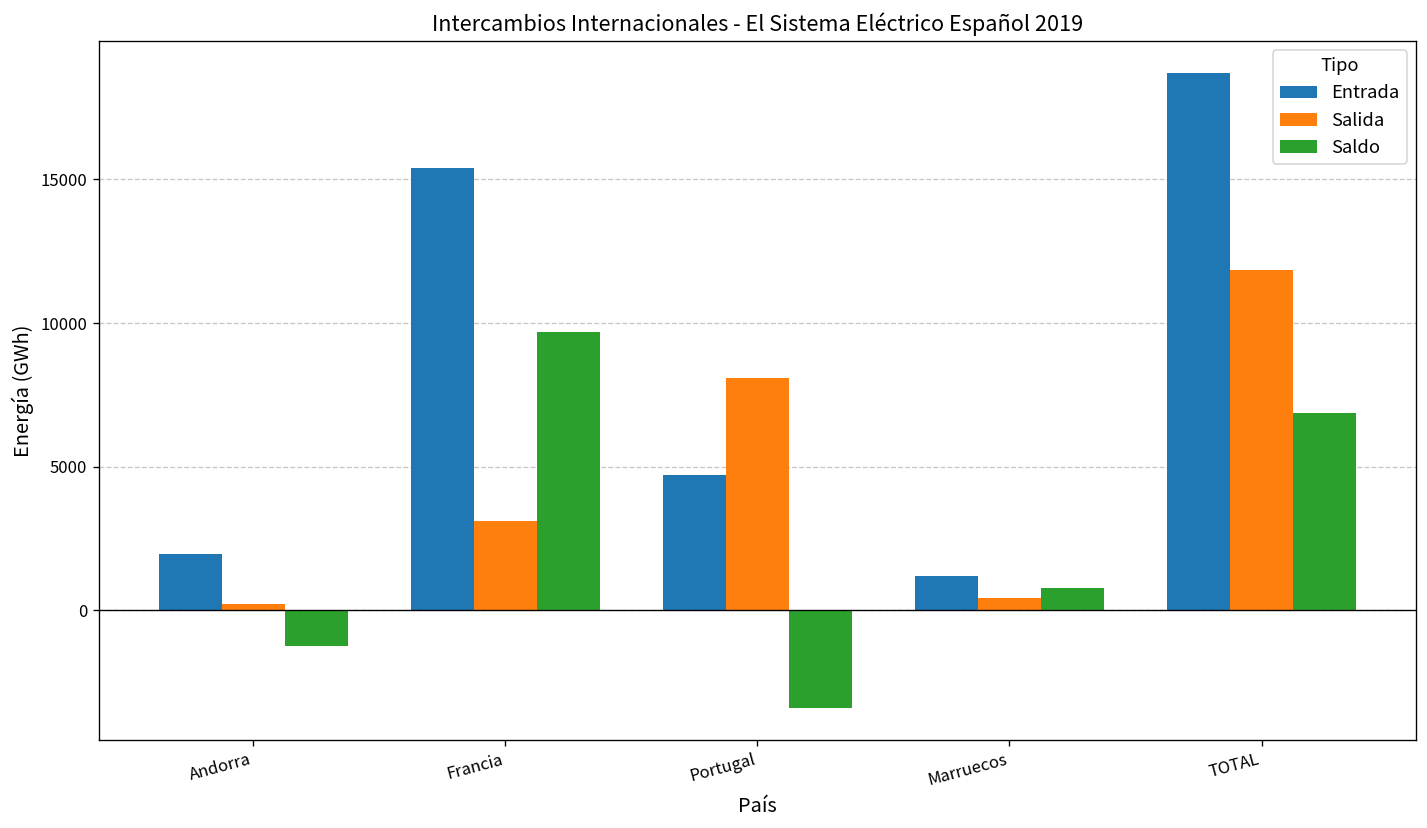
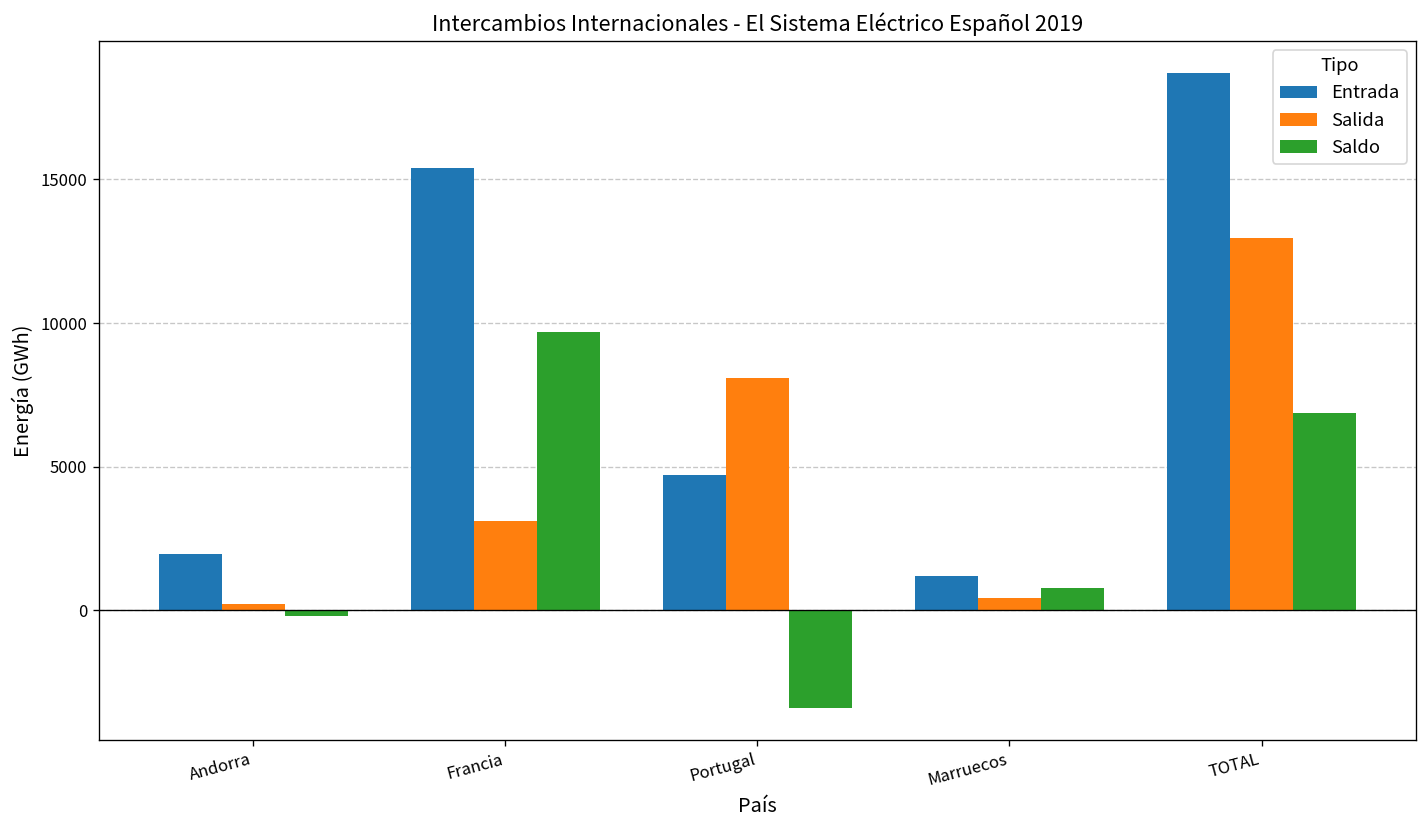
Saldo, Andorra: -1200 -> -200
Salida, TOTAL: 11900 -> 13000
